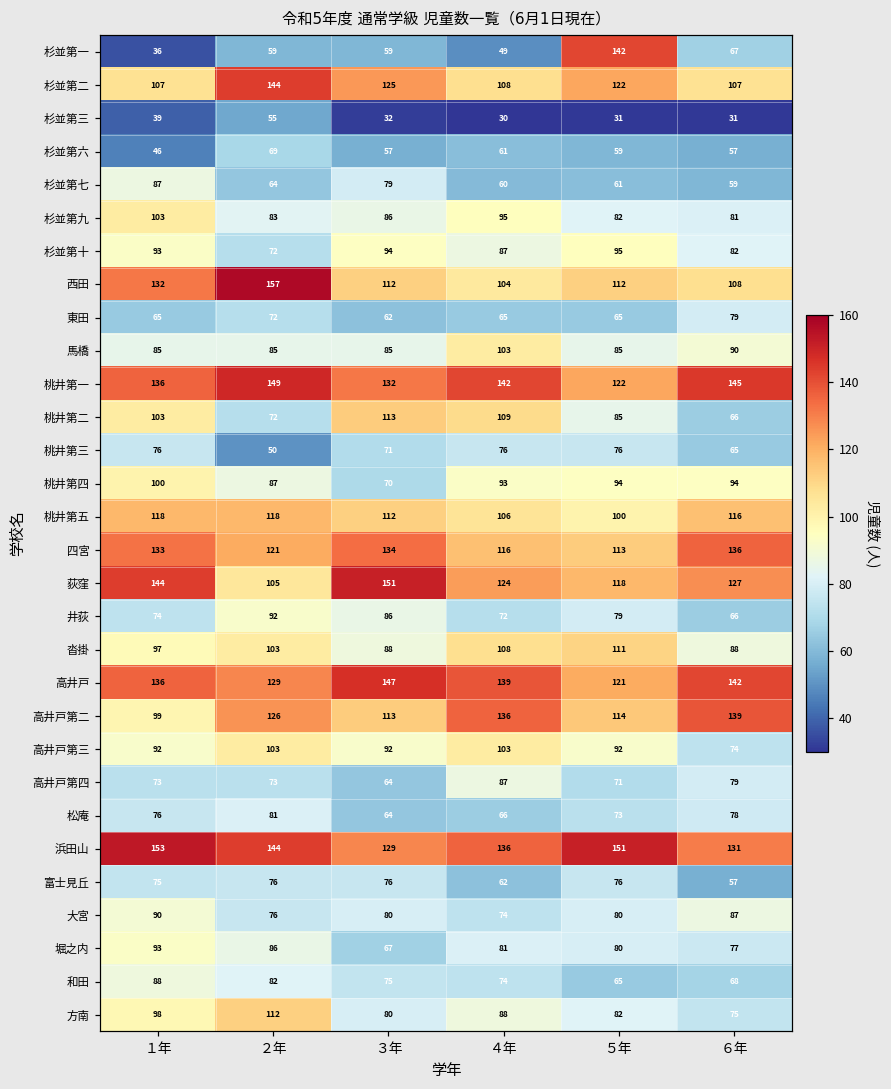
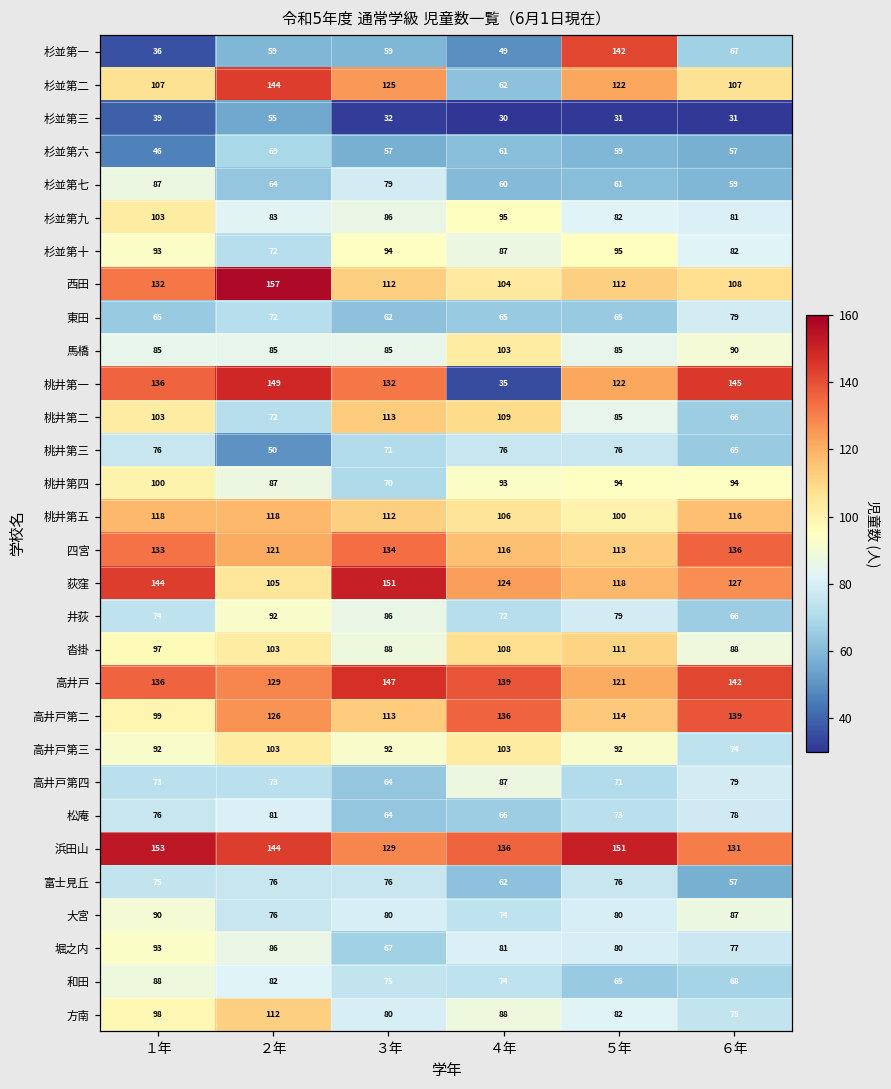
杉並第二, ４年: 108 -> 62
桃井第一, ４年: 142 -> 35
